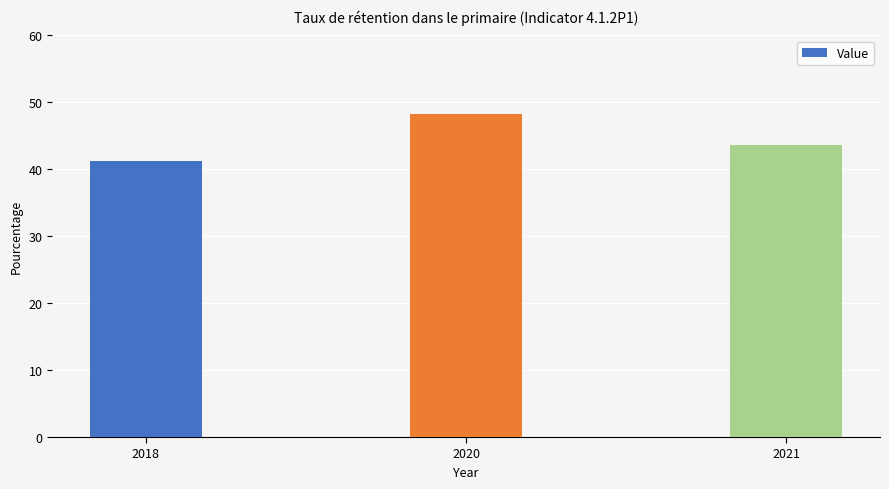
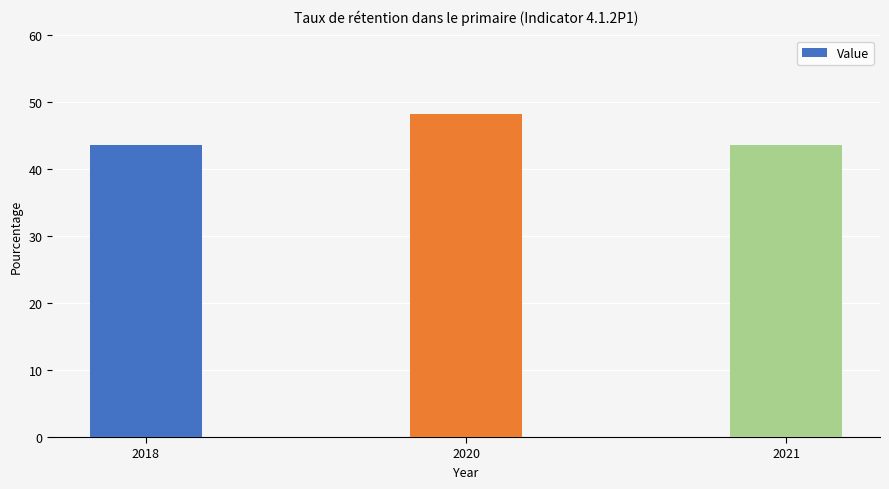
2018: 41 -> 44
